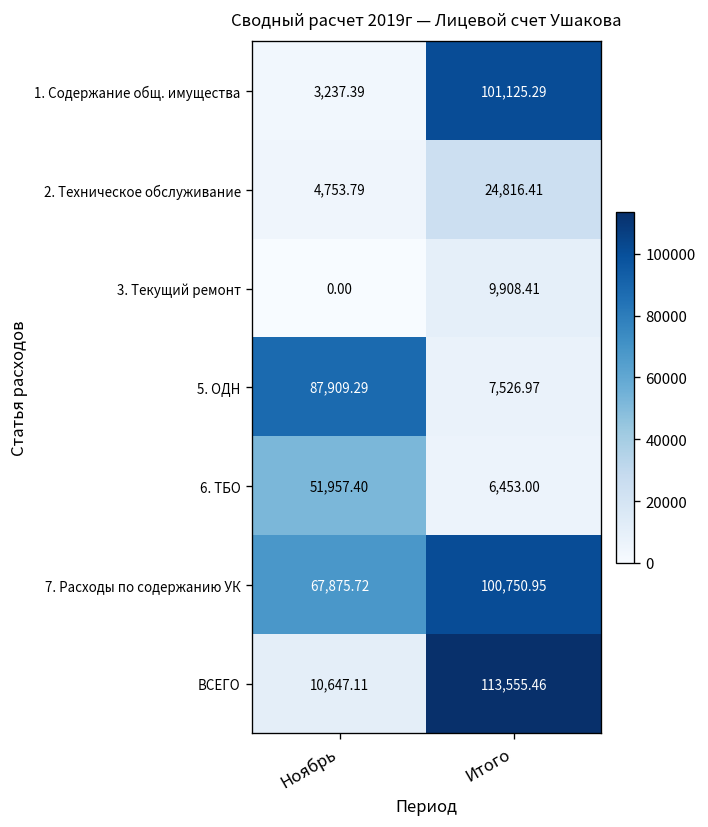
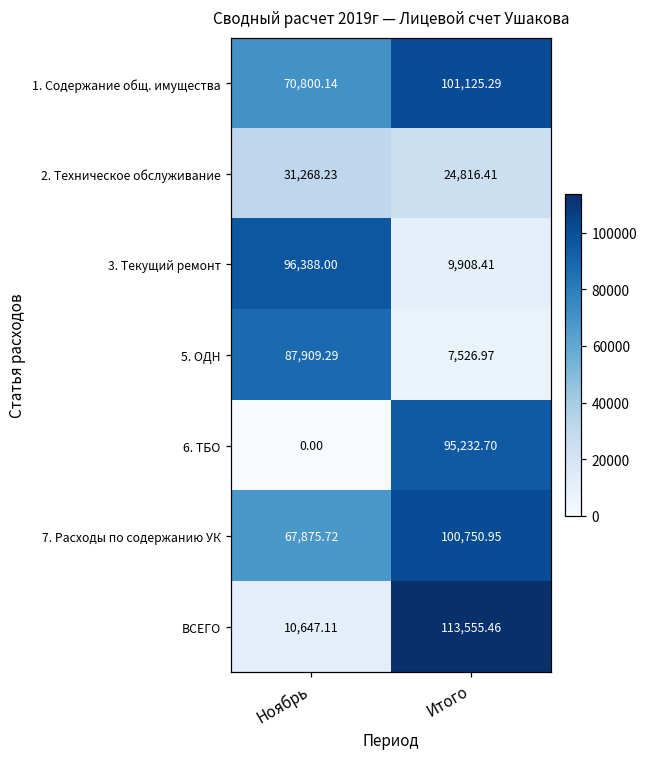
1. Содержание общ. имущества, Ноябрь: 3,237.39 -> 70,800.14
2. Техническое обслуживание, Ноябрь: 4,753.79 -> 31,268.23
3. Текущий ремонт, Ноябрь: 0.00 -> 96,388.00
6. ТБО, Ноябрь: 51,957.40 -> 0.00
6. ТБО, Итого: 6,453.00 -> 95,232.70
